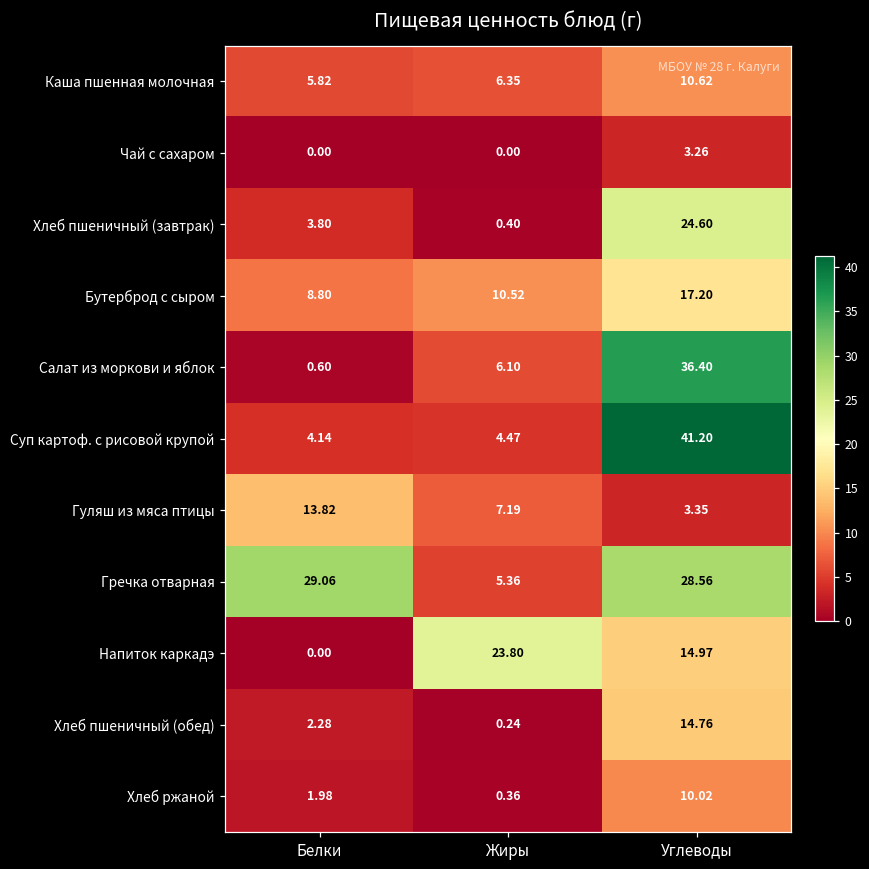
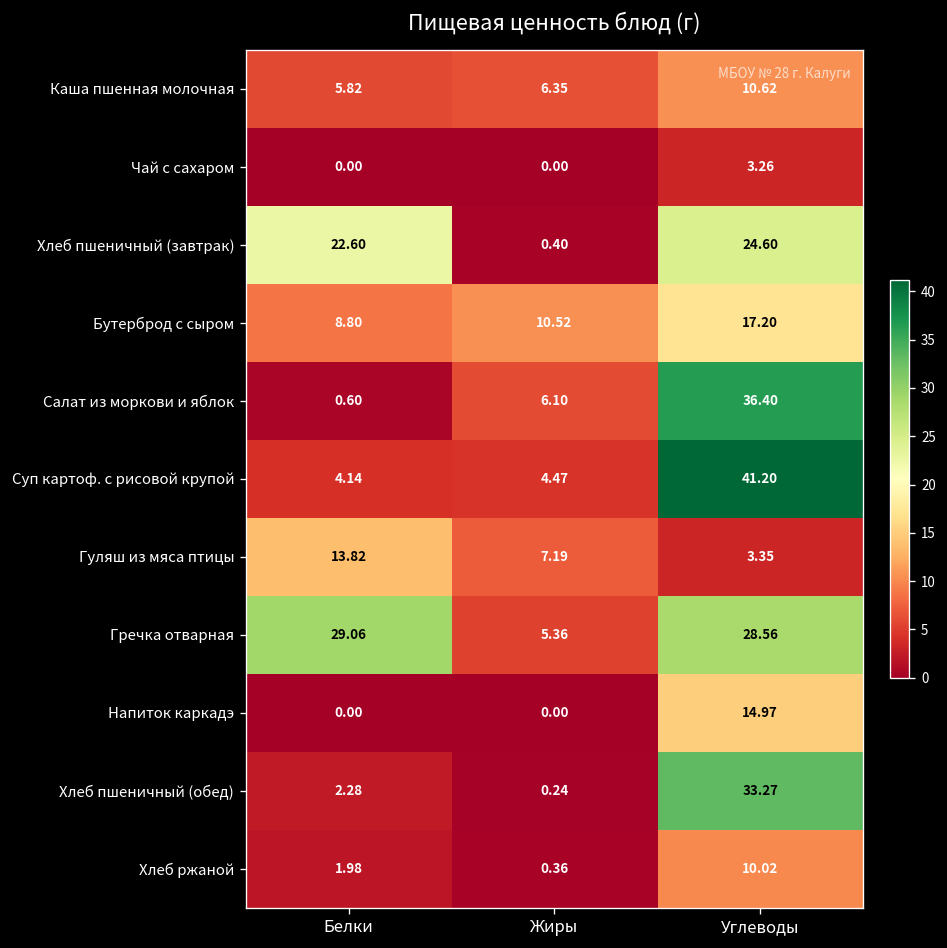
Хлеб пшеничный (завтрак), Белки: 3.80 -> 22.60
Напиток каркадэ, Жиры: 23.80 -> 0.00
Хлеб пшеничный (обед), Углеводы: 14.76 -> 33.27
